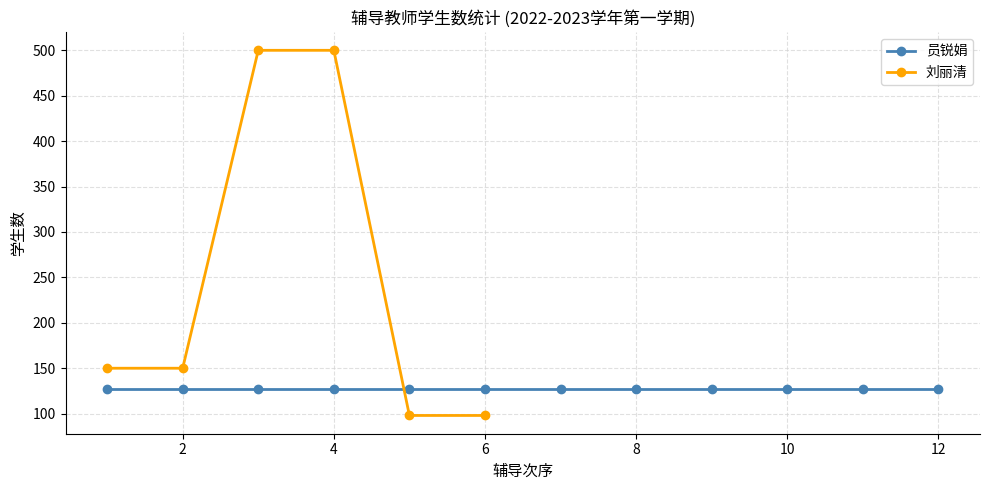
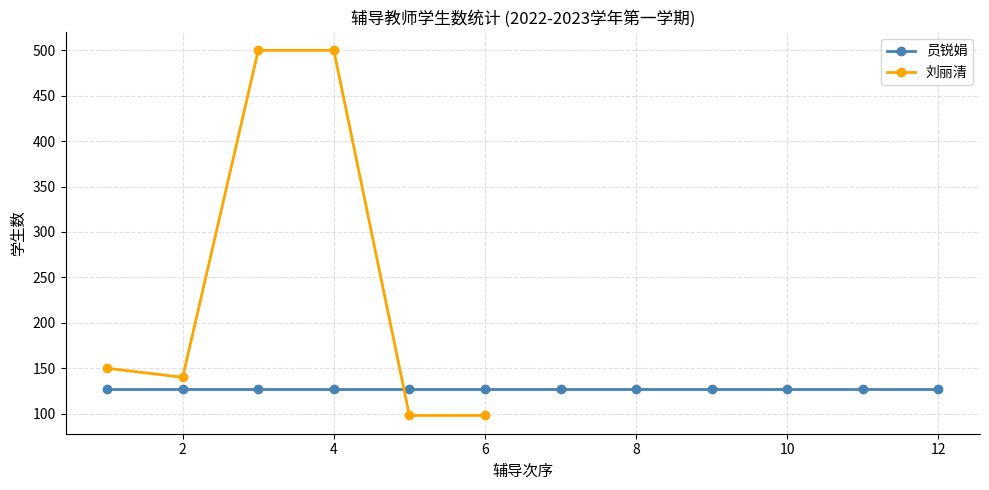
刘丽清, 2: 150 -> 140
